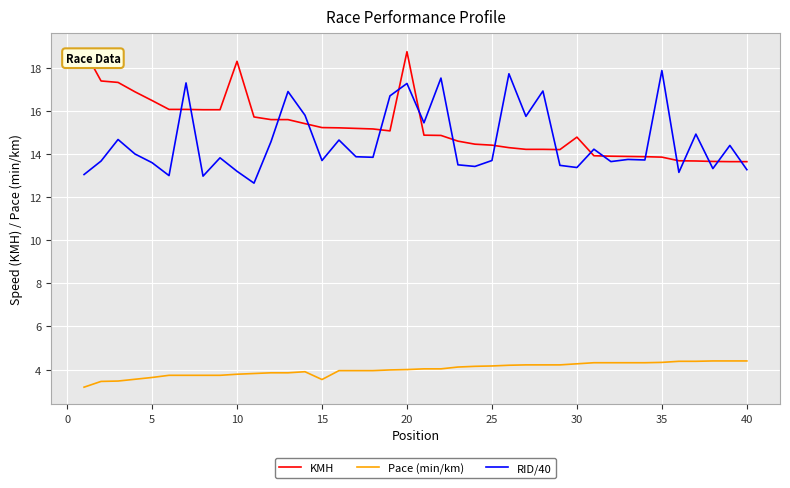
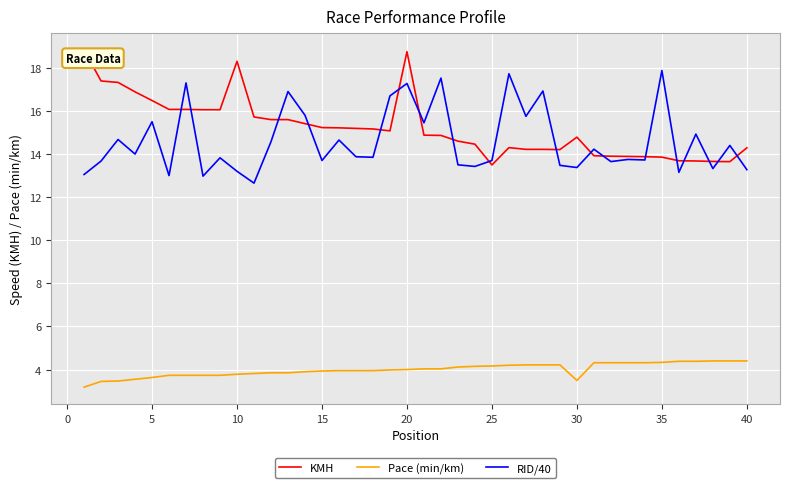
RID/40, 5: 13.6 -> 15.5
Pace (min/km), 15: 3.5 -> 3.9
KMH, 25: 14.4 -> 13.5
Pace (min/km), 30: 4.3 -> 3.5
KMH, 40: 13.6 -> 14.3
